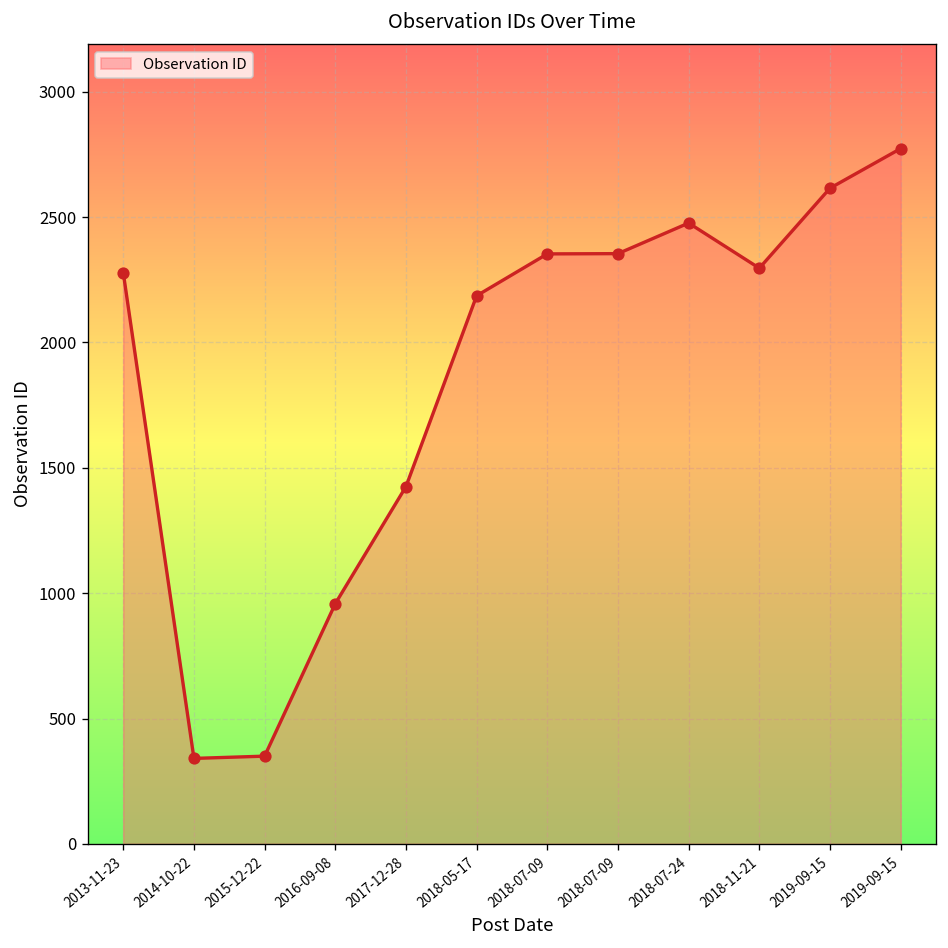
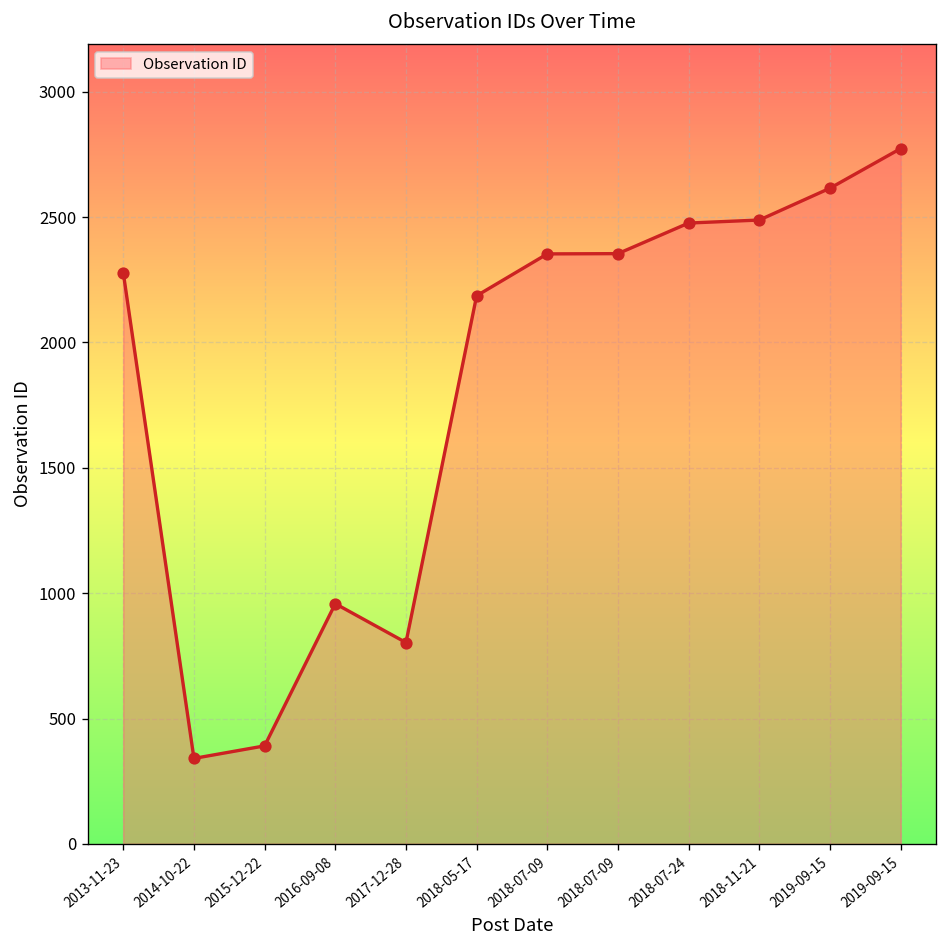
2015-12-22: 350 -> 390
2017-12-28: 1430 -> 800
2018-11-21: 2300 -> 2490
